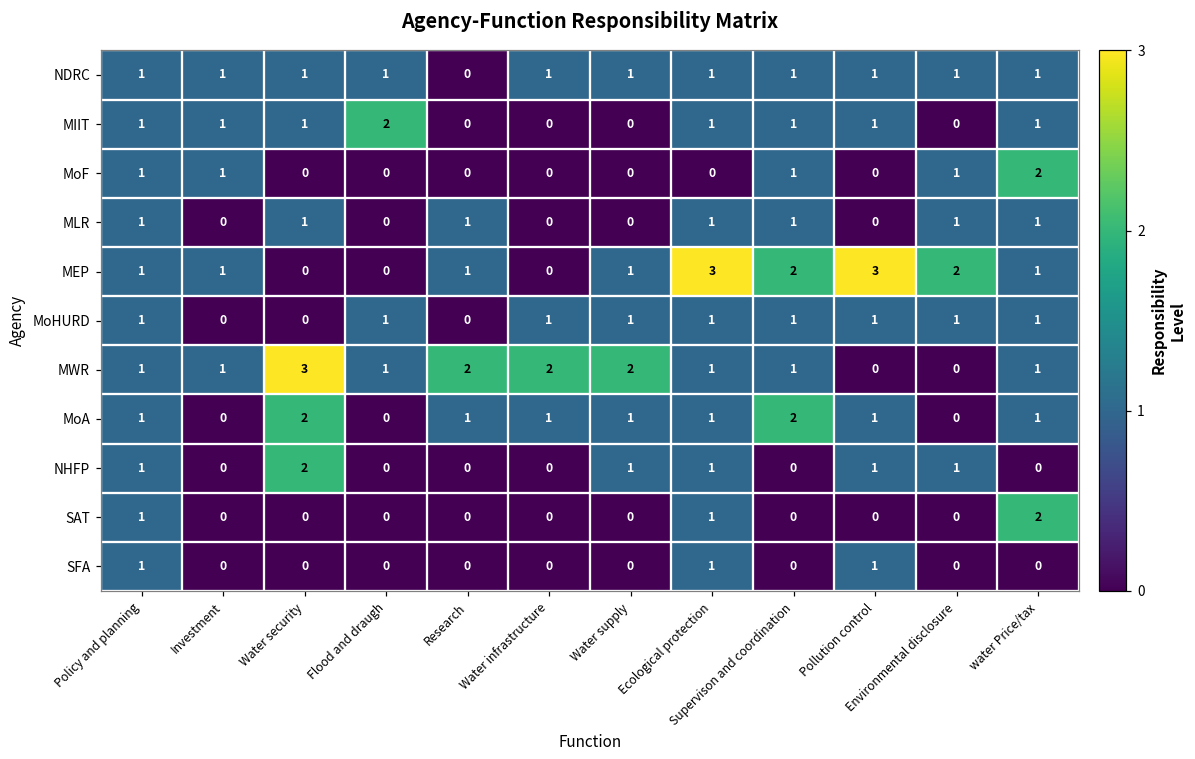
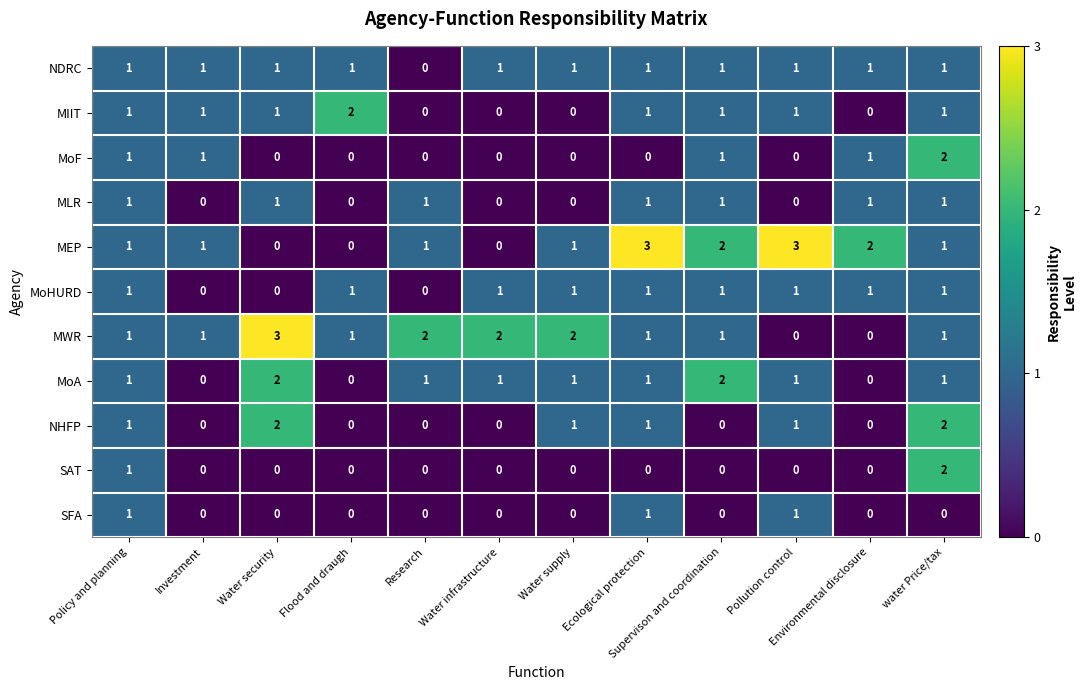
NHFP, Environmental disclosure: 1 -> 0
NHFP, water Price/tax: 0 -> 2
SAT, Ecological protection: 1 -> 0
